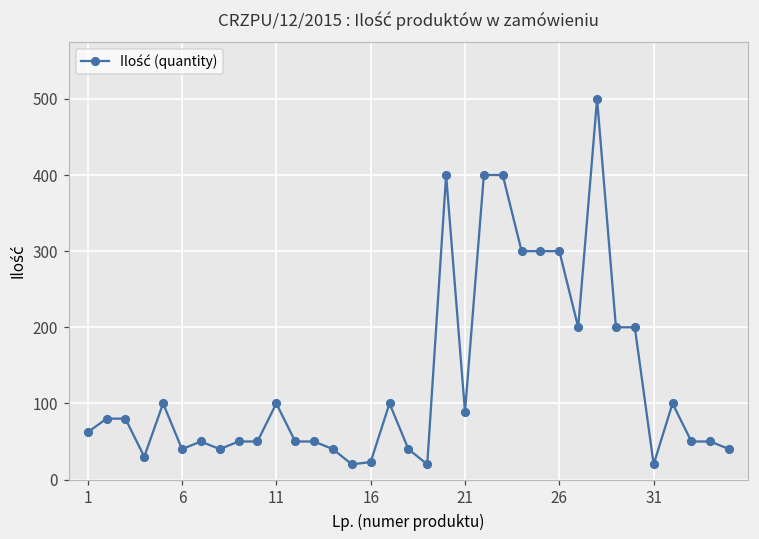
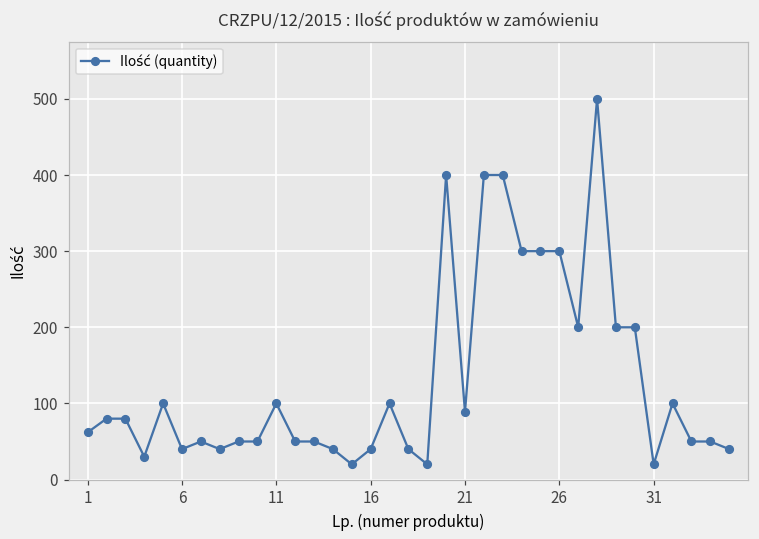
16: 20 -> 40
